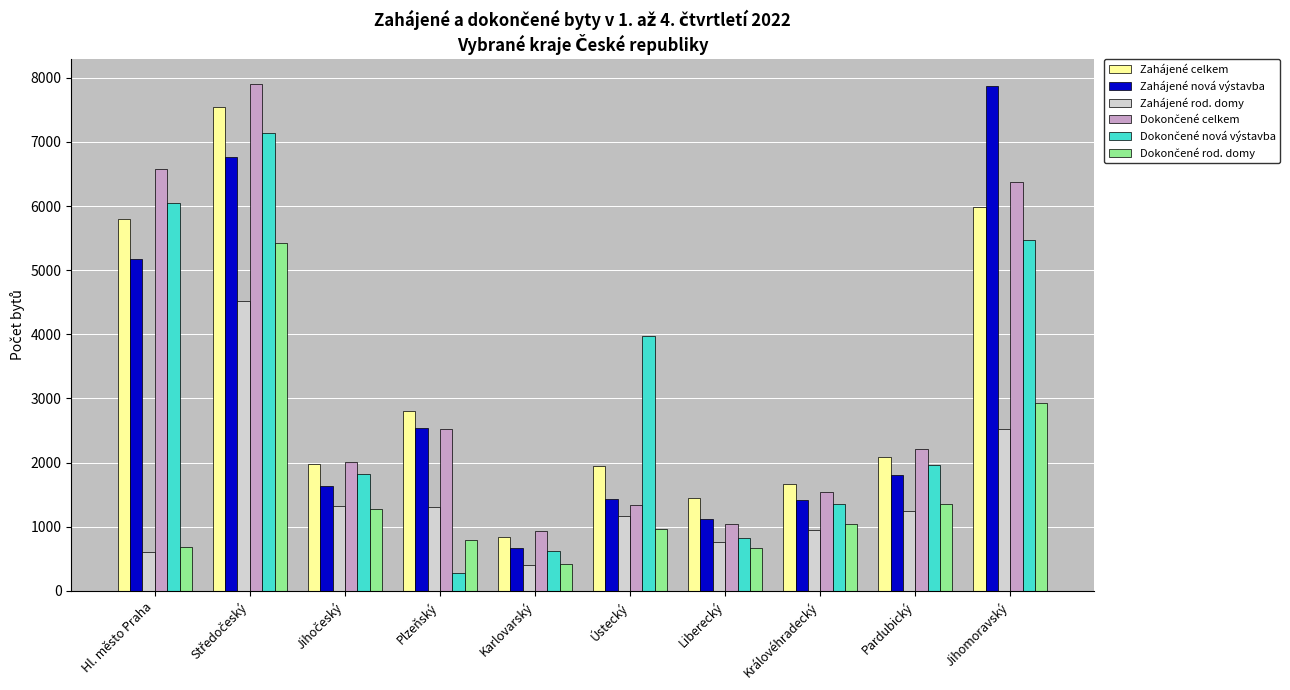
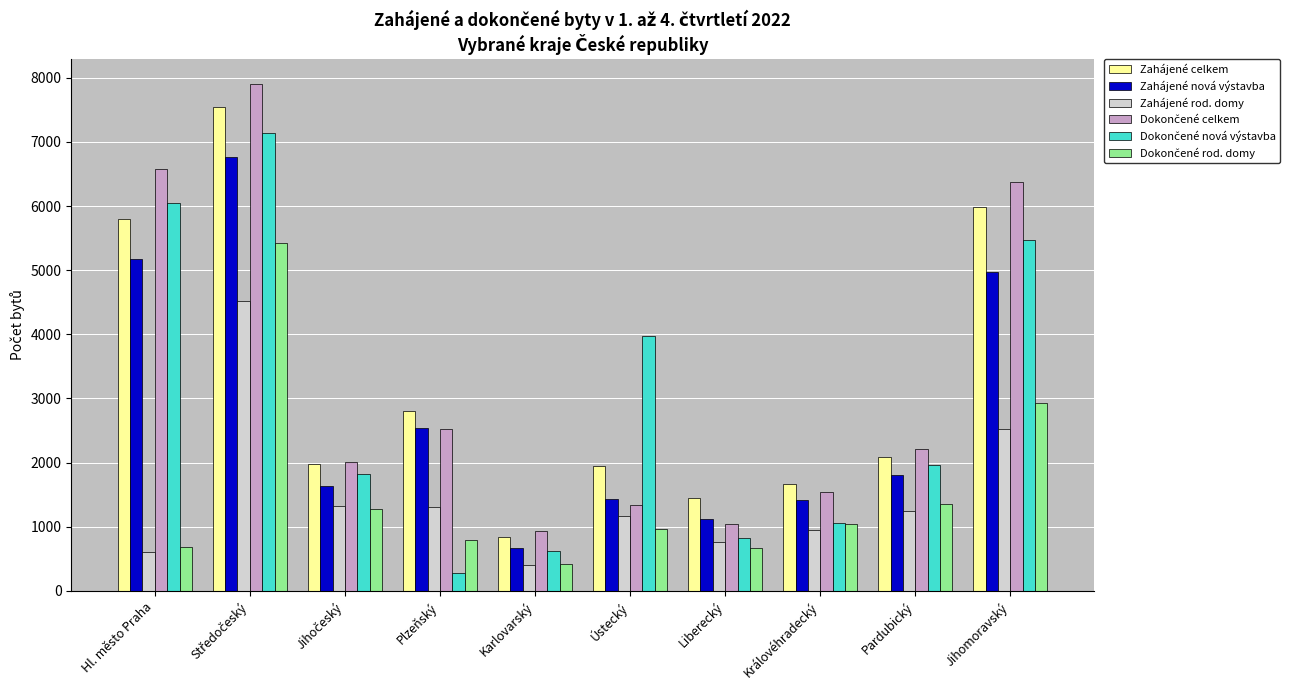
Dokončené nová výstavba, Královéhradecký: 1400 -> 1100
Zahájené nová výstavba, Jihomoravský: 7900 -> 5000
